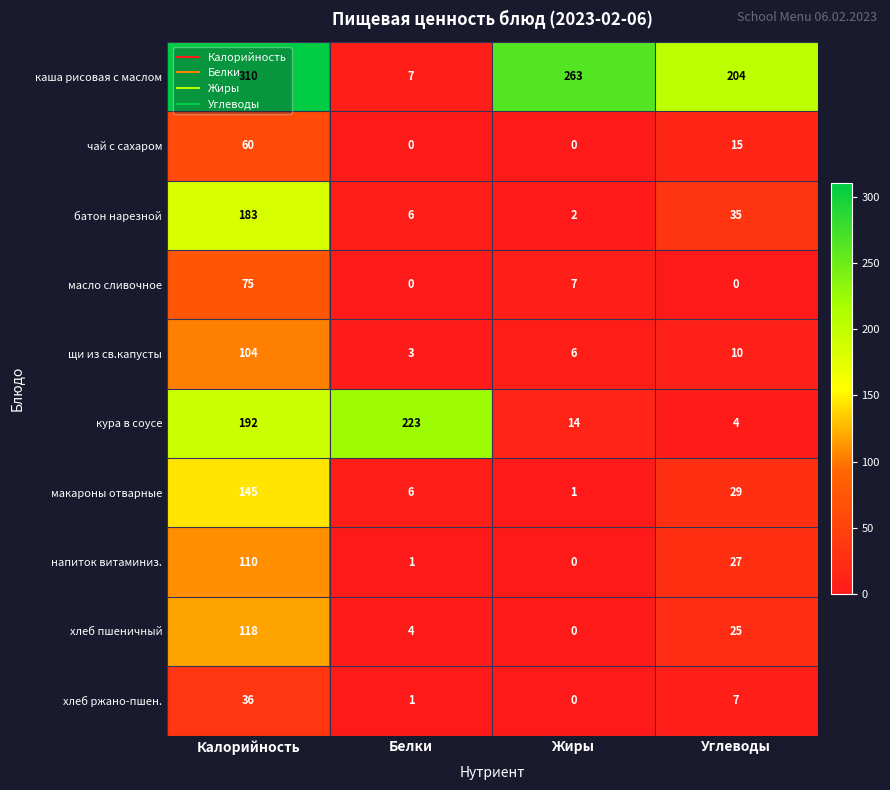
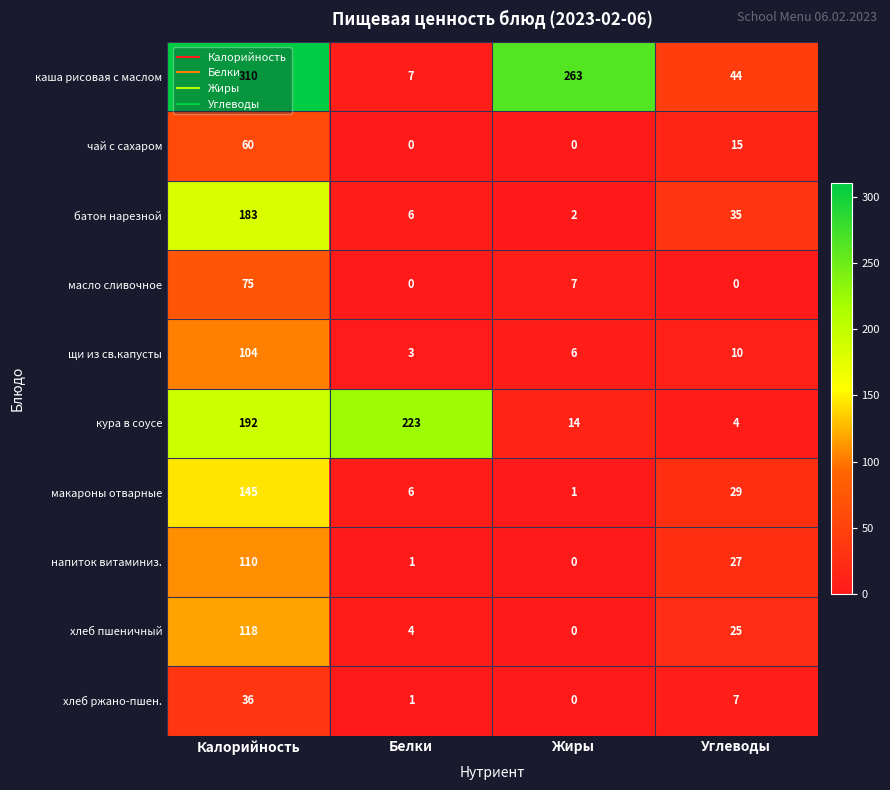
каша рисовая с маслом, Углеводы: 204 -> 44
